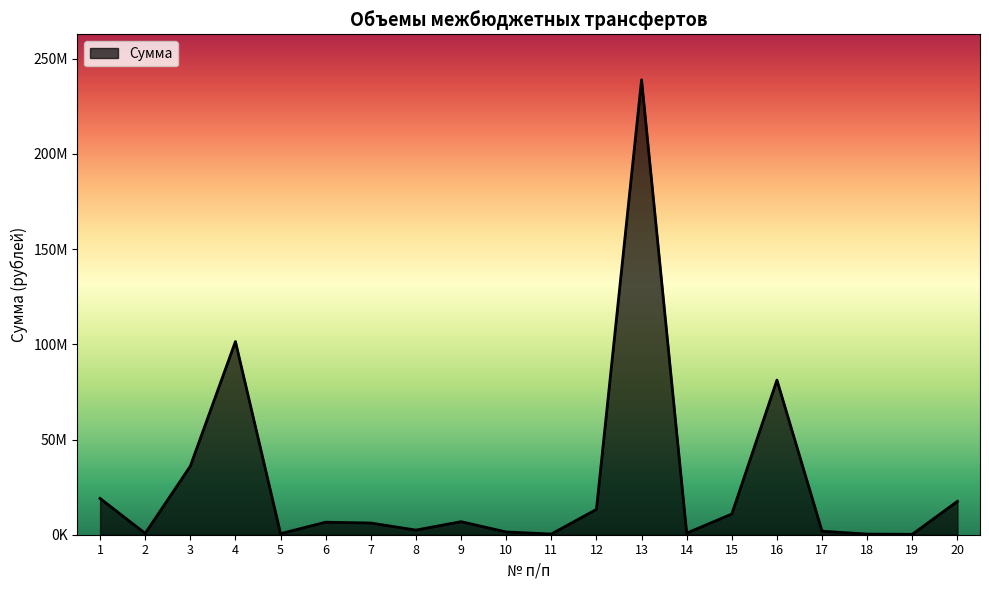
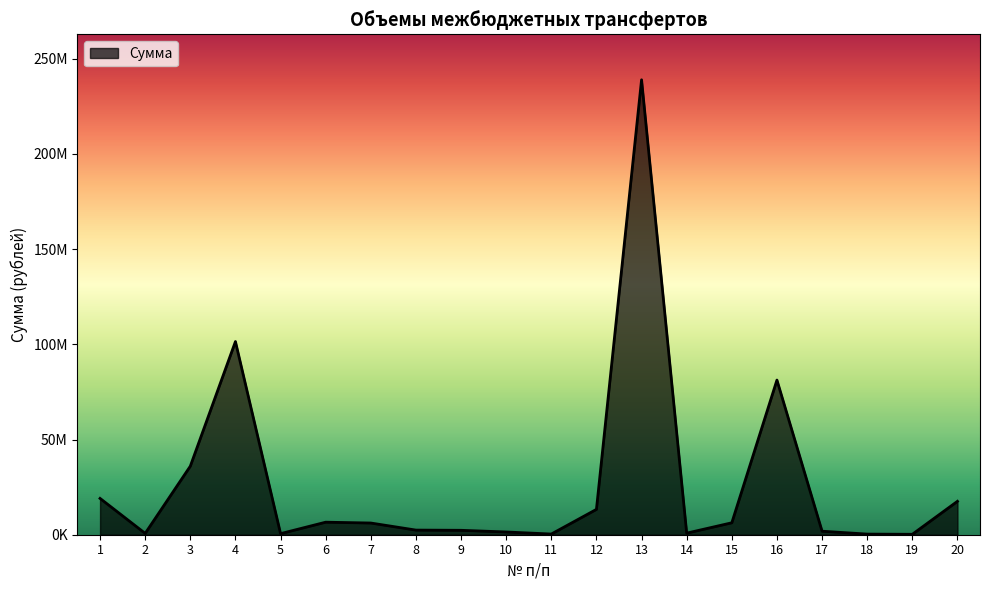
9: 7000000 -> 2000000
15: 11000000 -> 6000000
